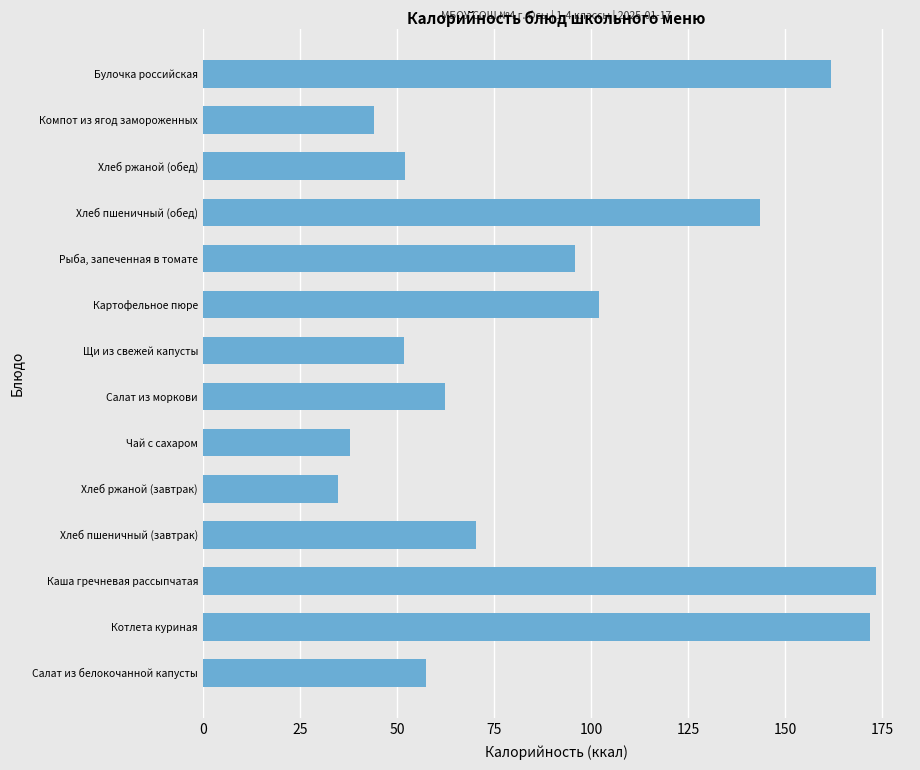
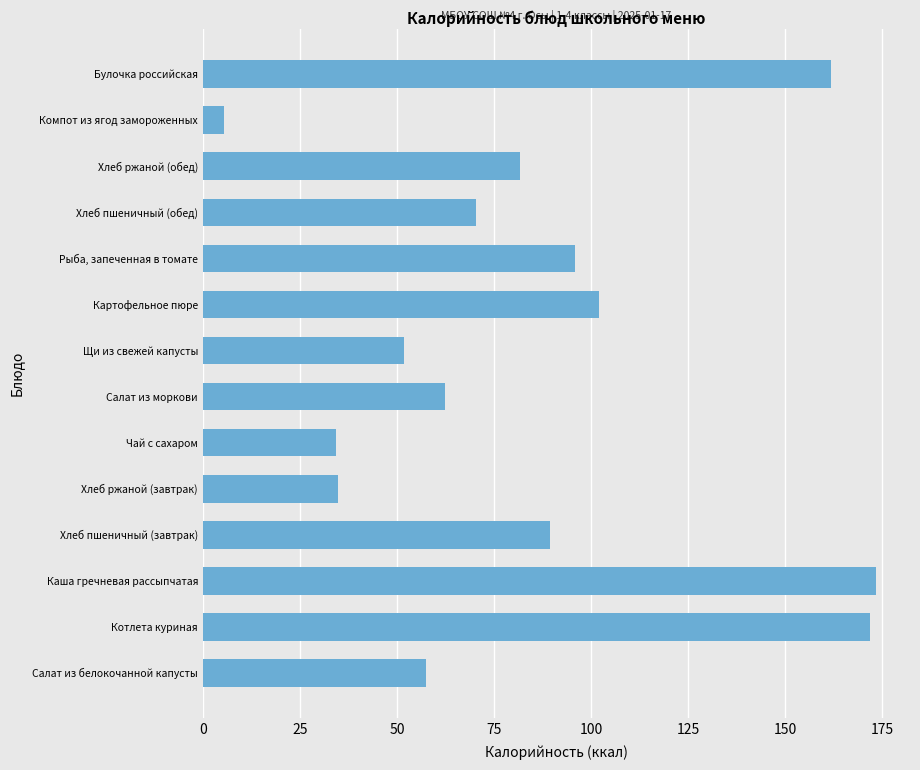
Компот из ягод замороженных: 44 -> 5
Хлеб ржаной (обед): 52 -> 82
Хлеб пшеничный (обед): 144 -> 71
Чай с сахаром: 38 -> 34
Хлеб пшеничный (завтрак): 71 -> 89
